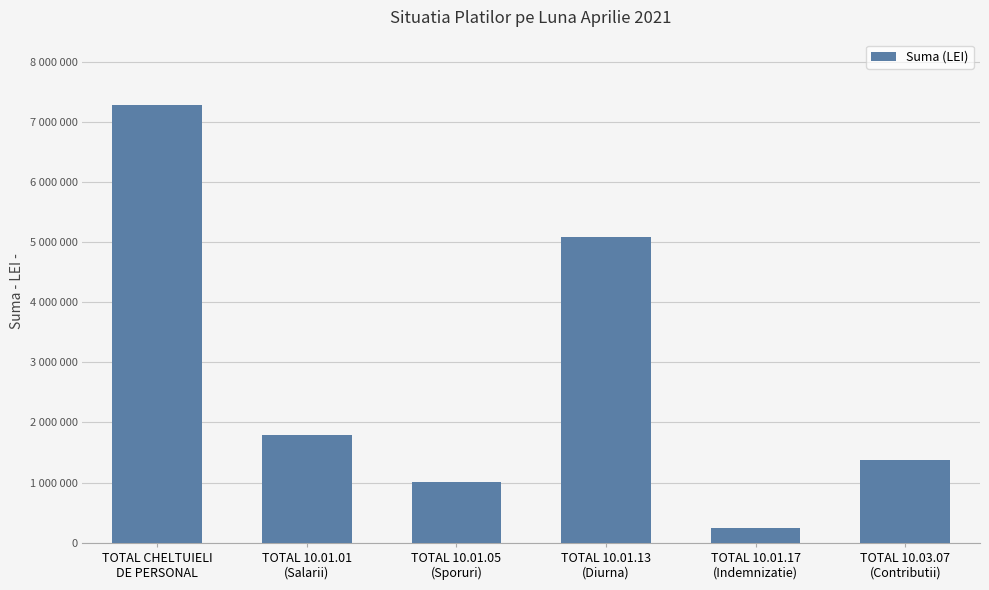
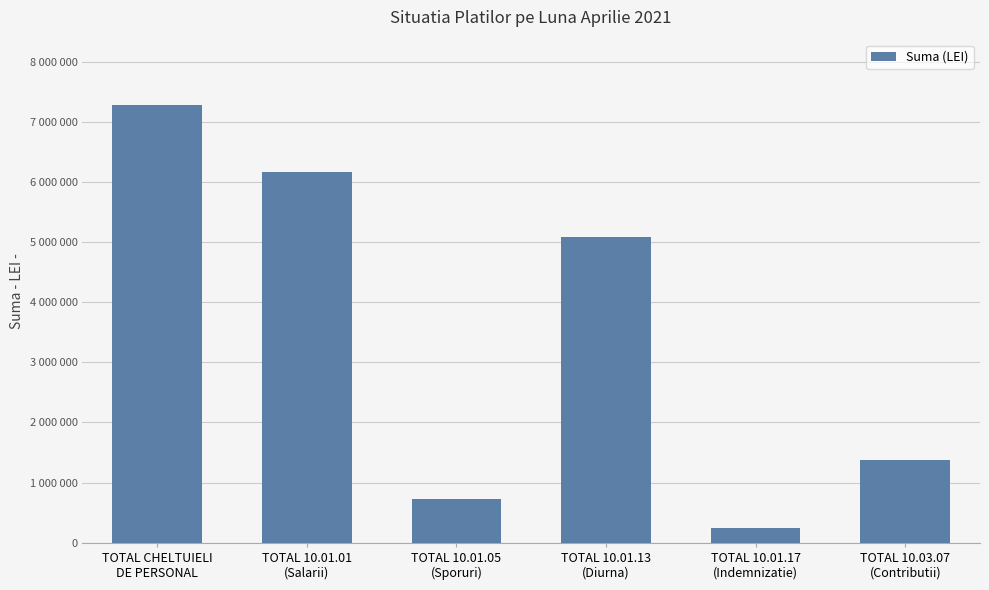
TOTAL 10.01.01 (Salarii): 1800000 -> 6200000
TOTAL 10.01.05 (Sporuri): 1000000 -> 700000
